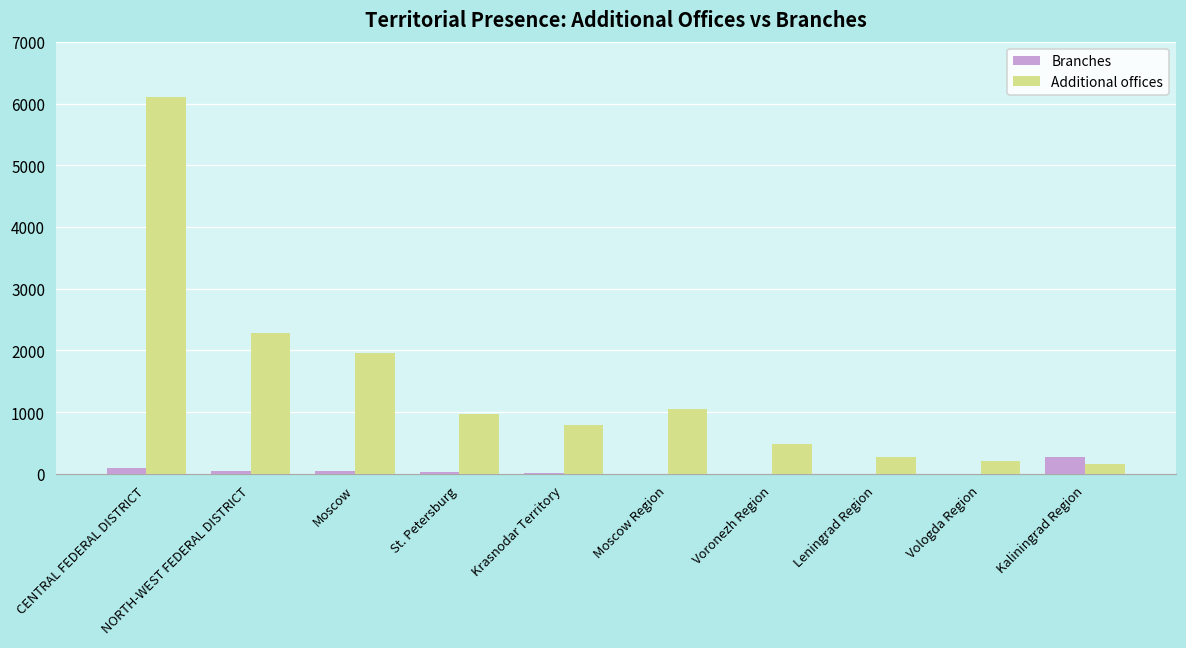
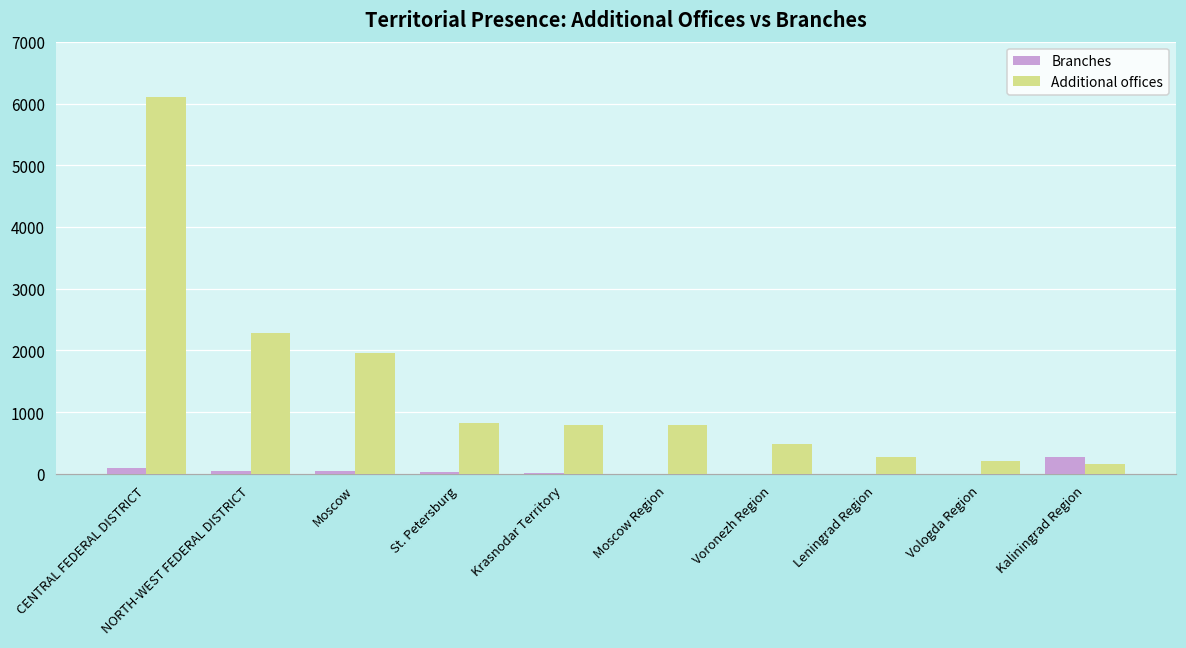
Additional offices, St. Petersburg: 1000 -> 800
Additional offices, Moscow Region: 1000 -> 800
